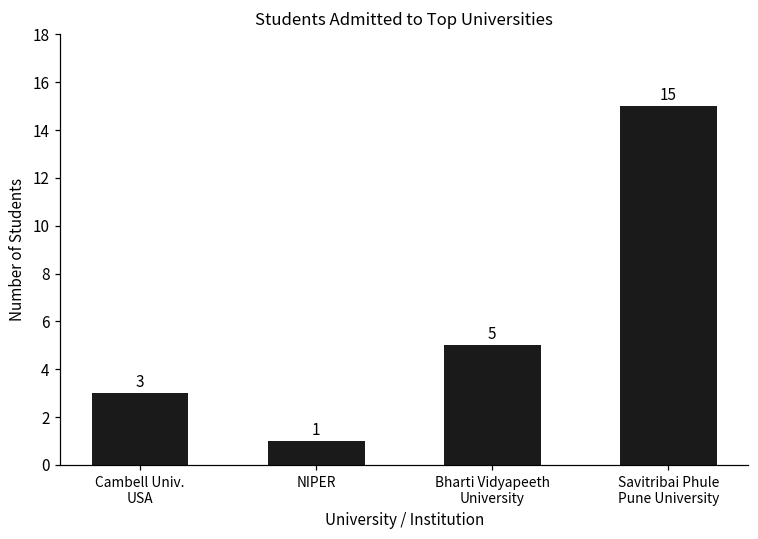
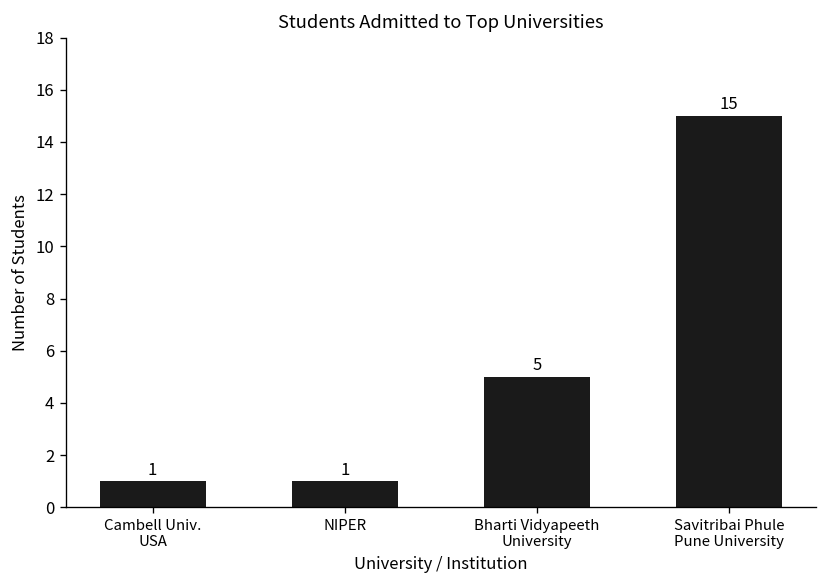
Cambell Univ. USA: 3 -> 1
